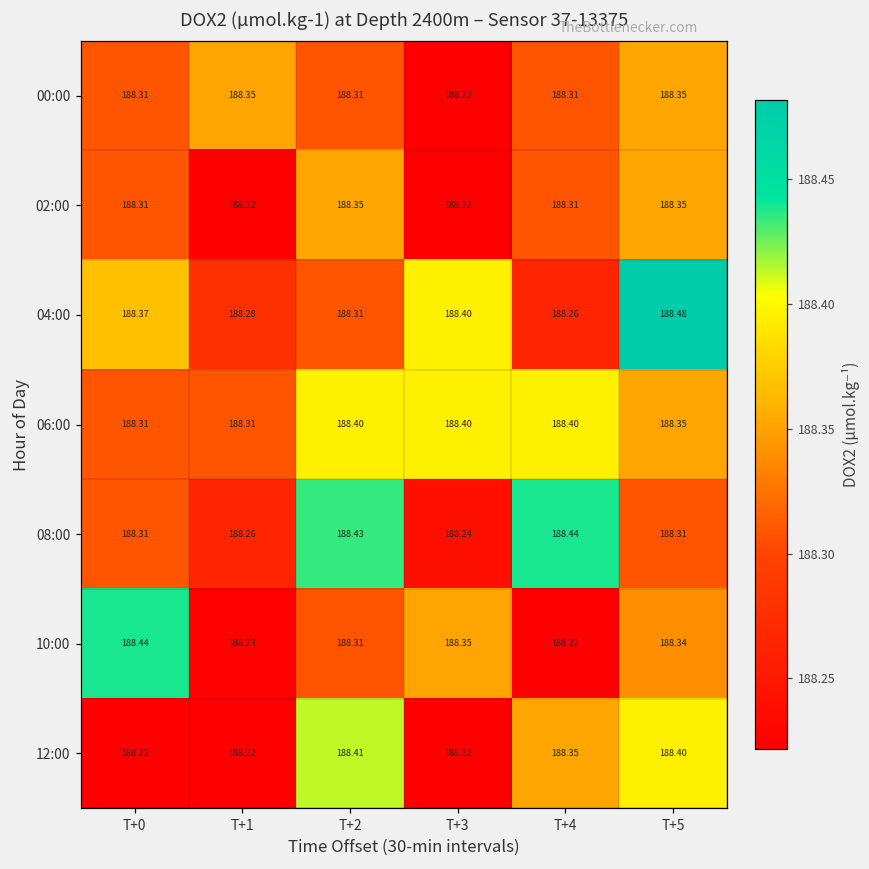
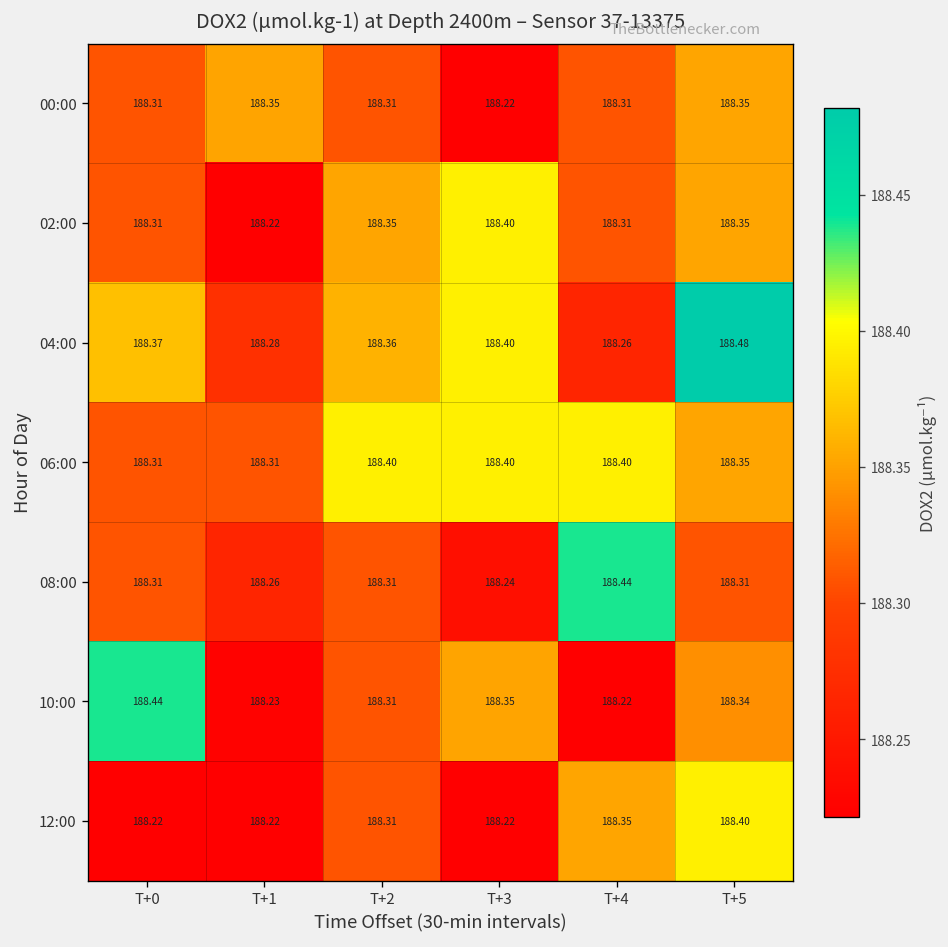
02:00, T+3: 188.22 -> 188.40
04:00, T+2: 188.31 -> 188.36
08:00, T+2: 188.43 -> 188.31
12:00, T+2: 188.41 -> 188.31
